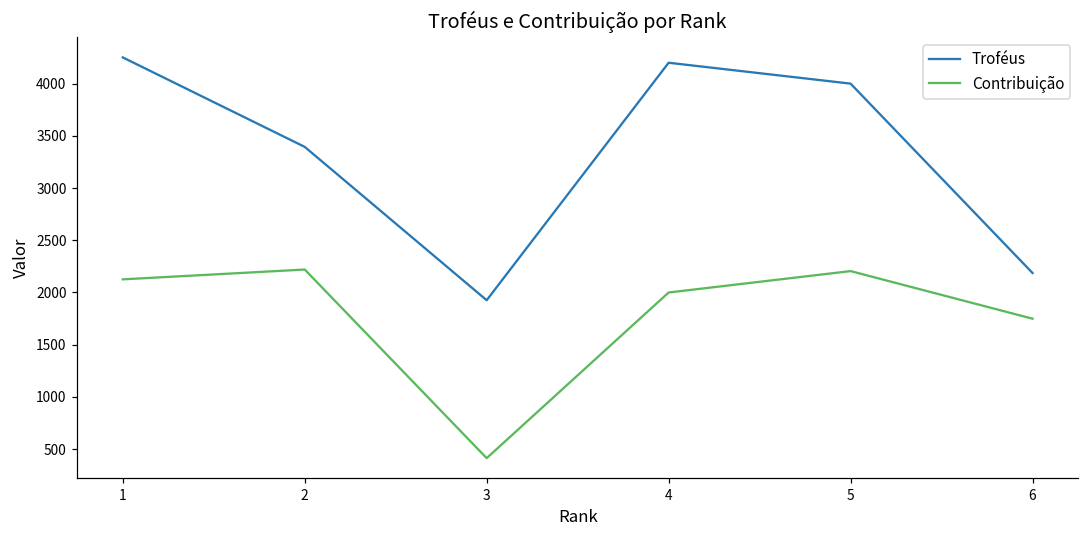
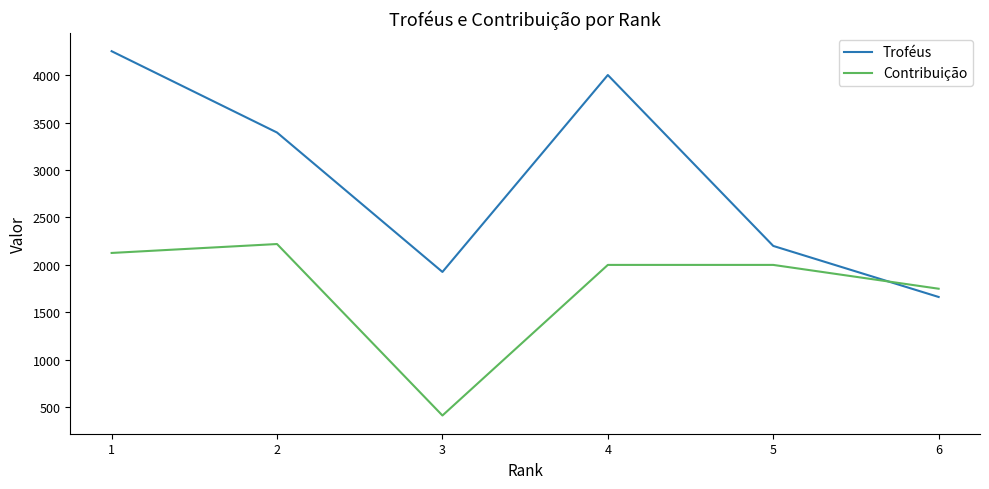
Troféus, 4: 4200 -> 4000
Troféus, 5: 4000 -> 2200
Contribuição, 5: 2200 -> 2000
Troféus, 6: 2200 -> 1700
